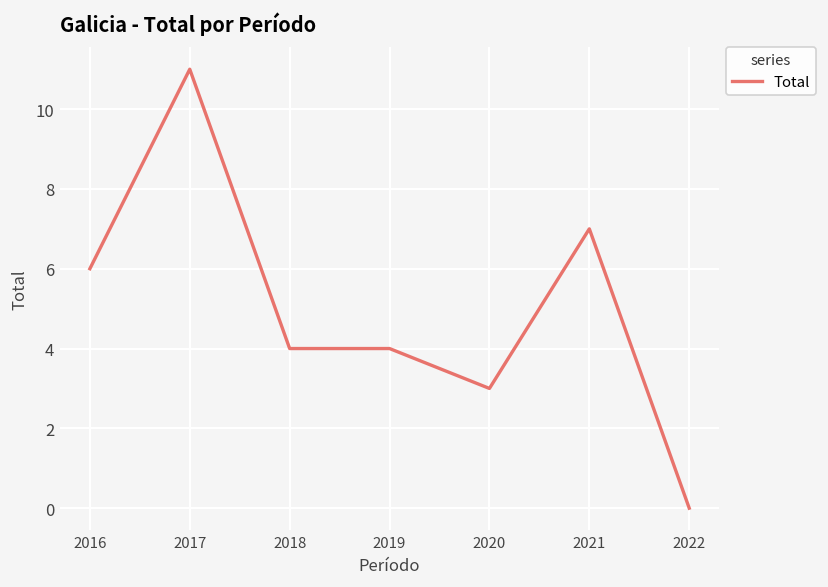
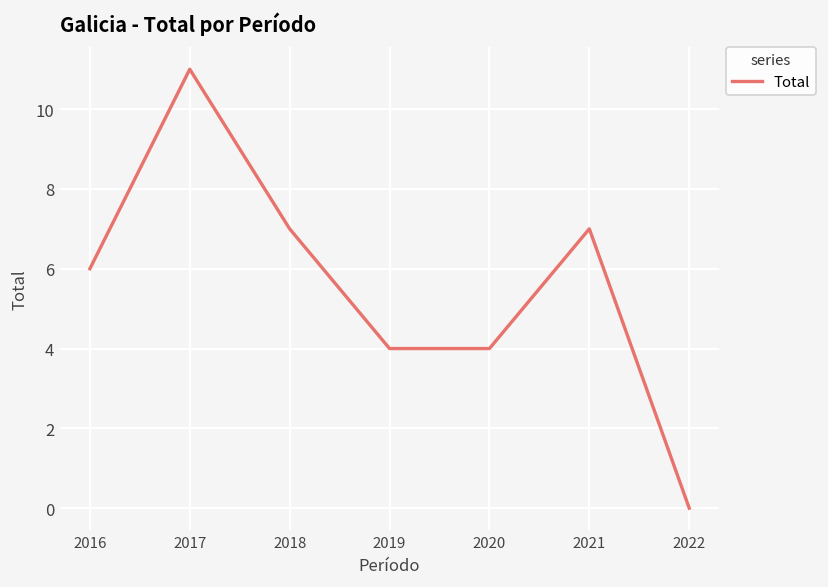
2018: 4 -> 7
2020: 3 -> 4
